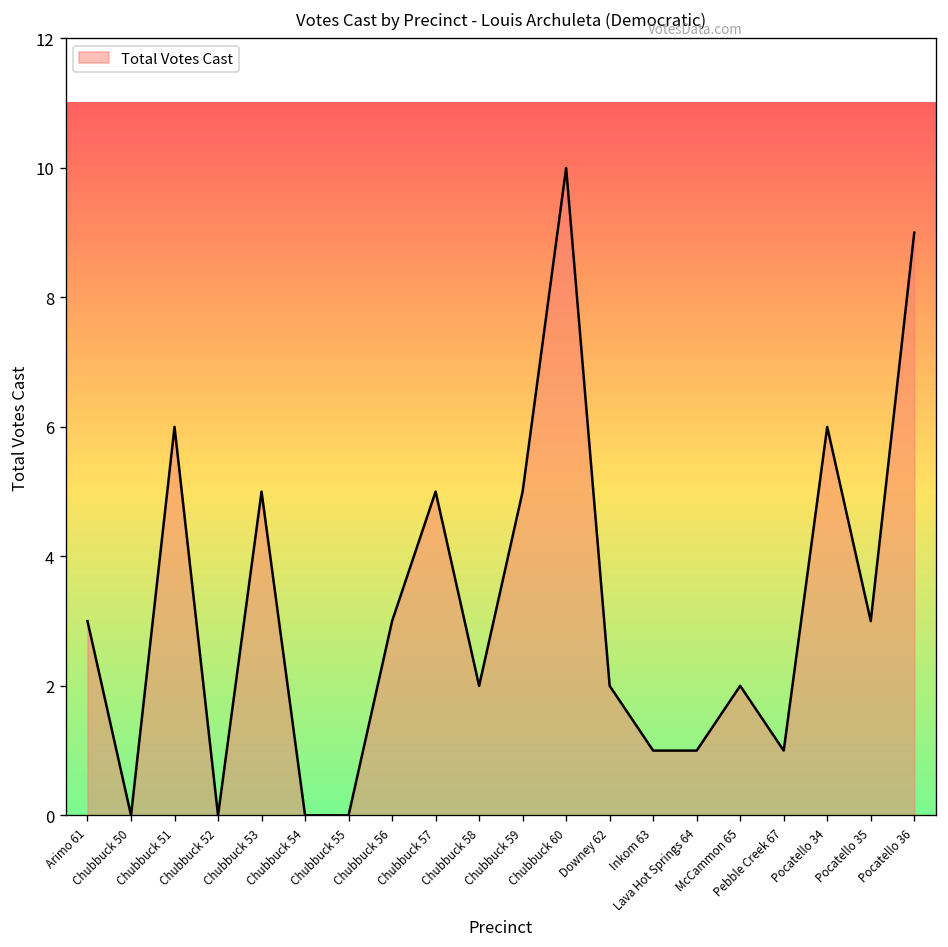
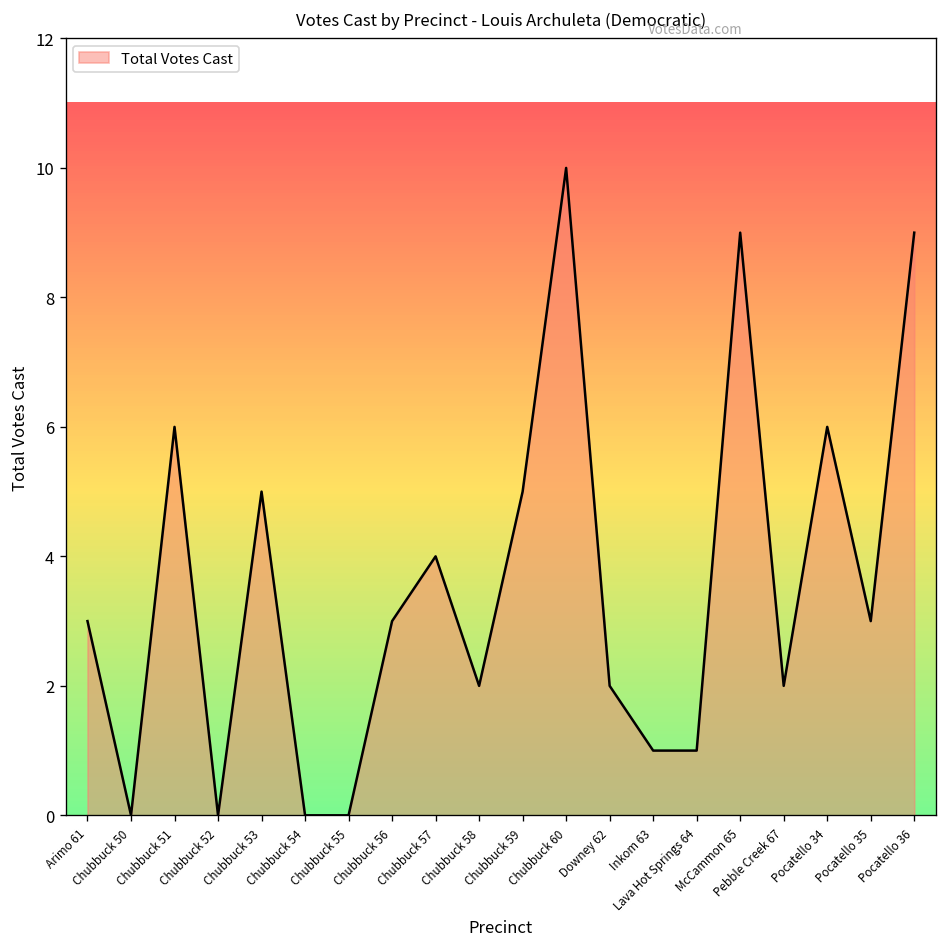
Chubbuck 57: 5 -> 4
McCammon 65: 2 -> 9
Pebble Creek 67: 1 -> 2
